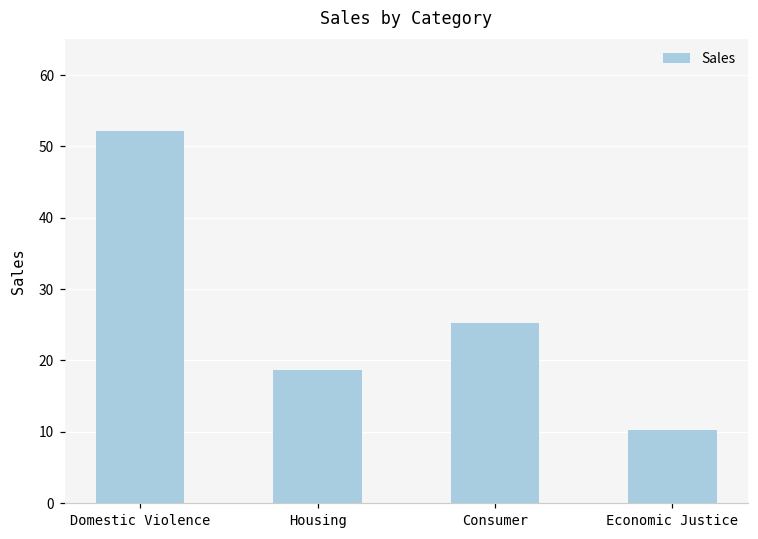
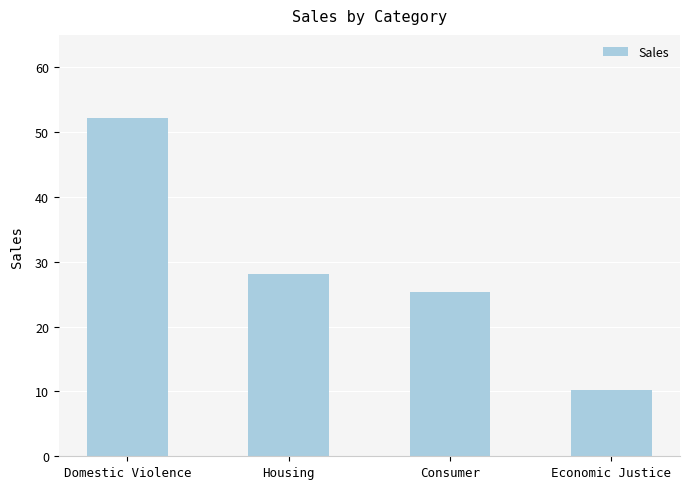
Housing: 19 -> 28
